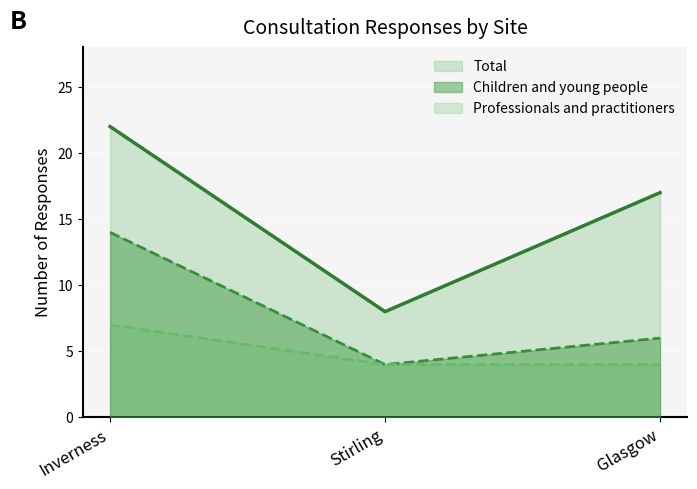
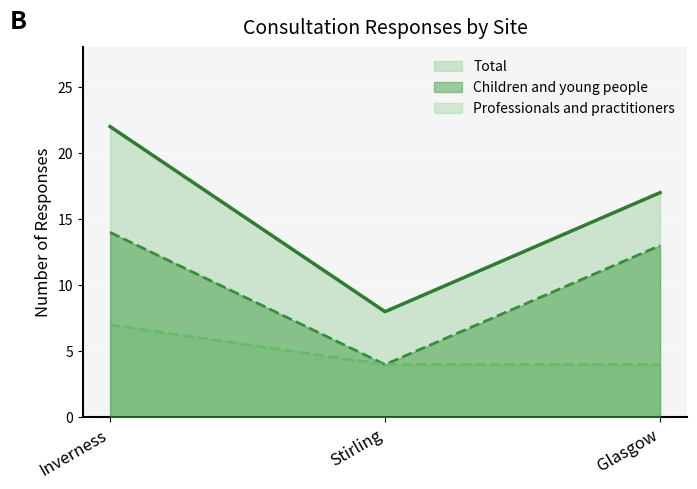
Children and young people, Glasgow: 6 -> 13
